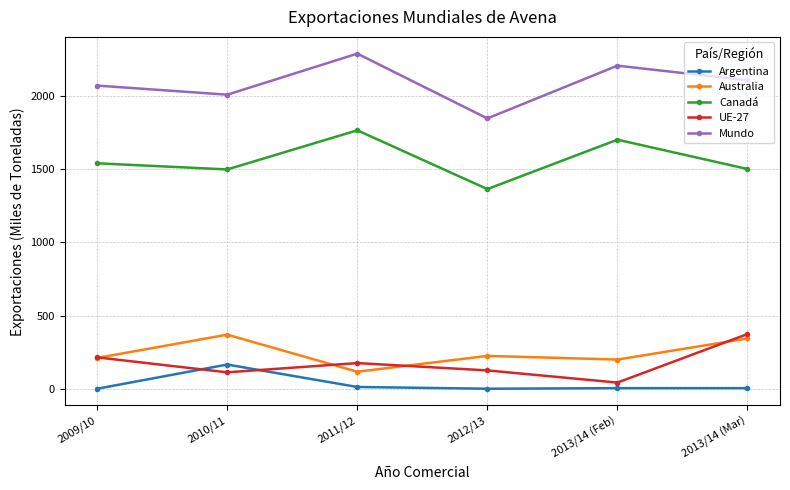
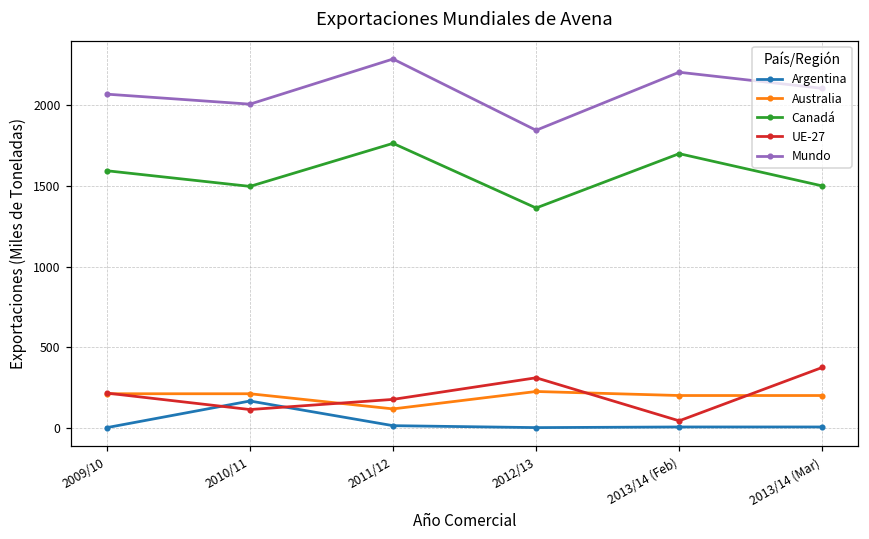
Canadá, 2009/10: 1540 -> 1590
Australia, 2010/11: 370 -> 210
UE-27, 2012/13: 130 -> 310
Australia, 2013/14 (Mar): 340 -> 200
